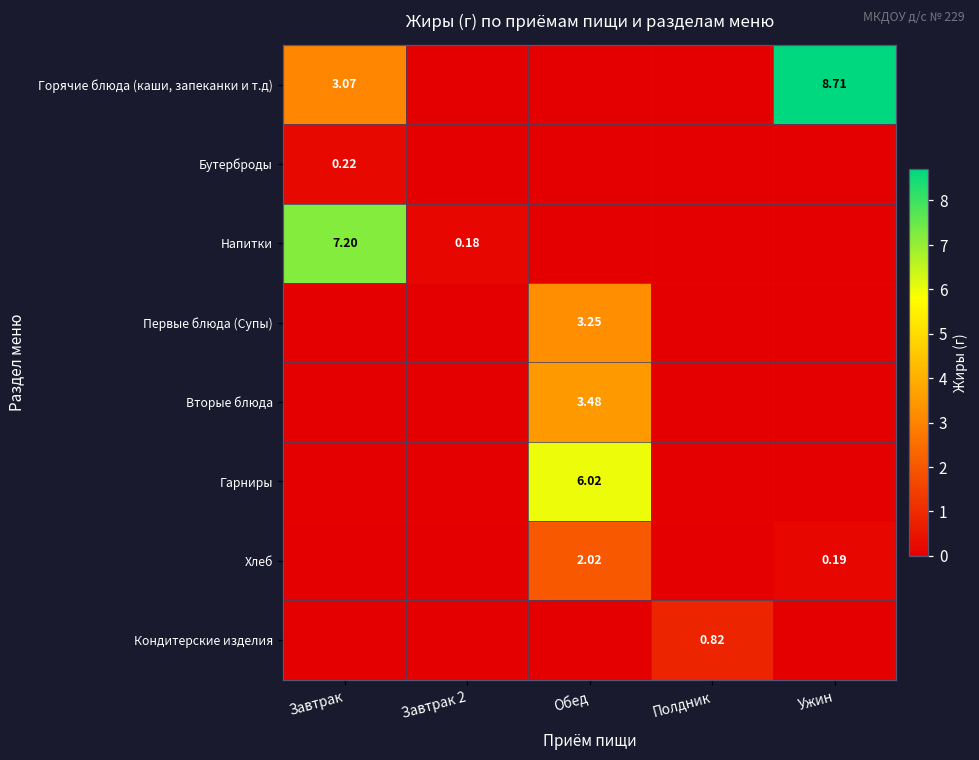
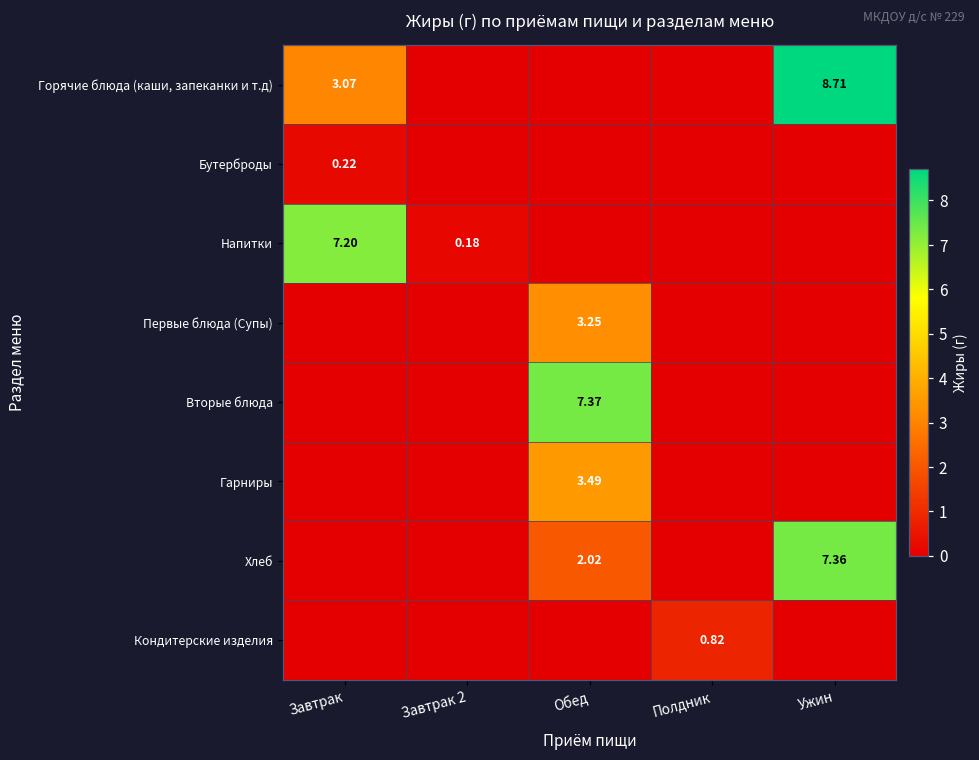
Вторые блюда, Обед: 3.48 -> 7.37
Гарниры, Обед: 6.02 -> 3.49
Хлеб, Ужин: 0.19 -> 7.36
